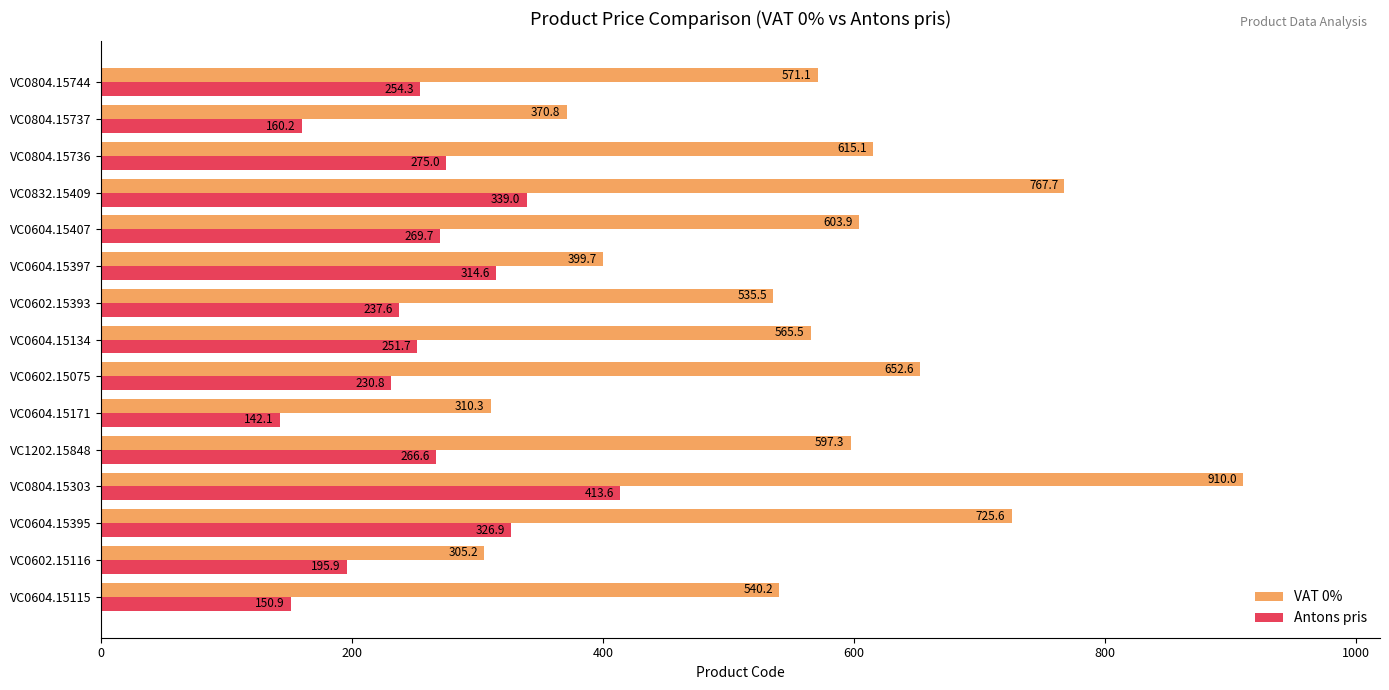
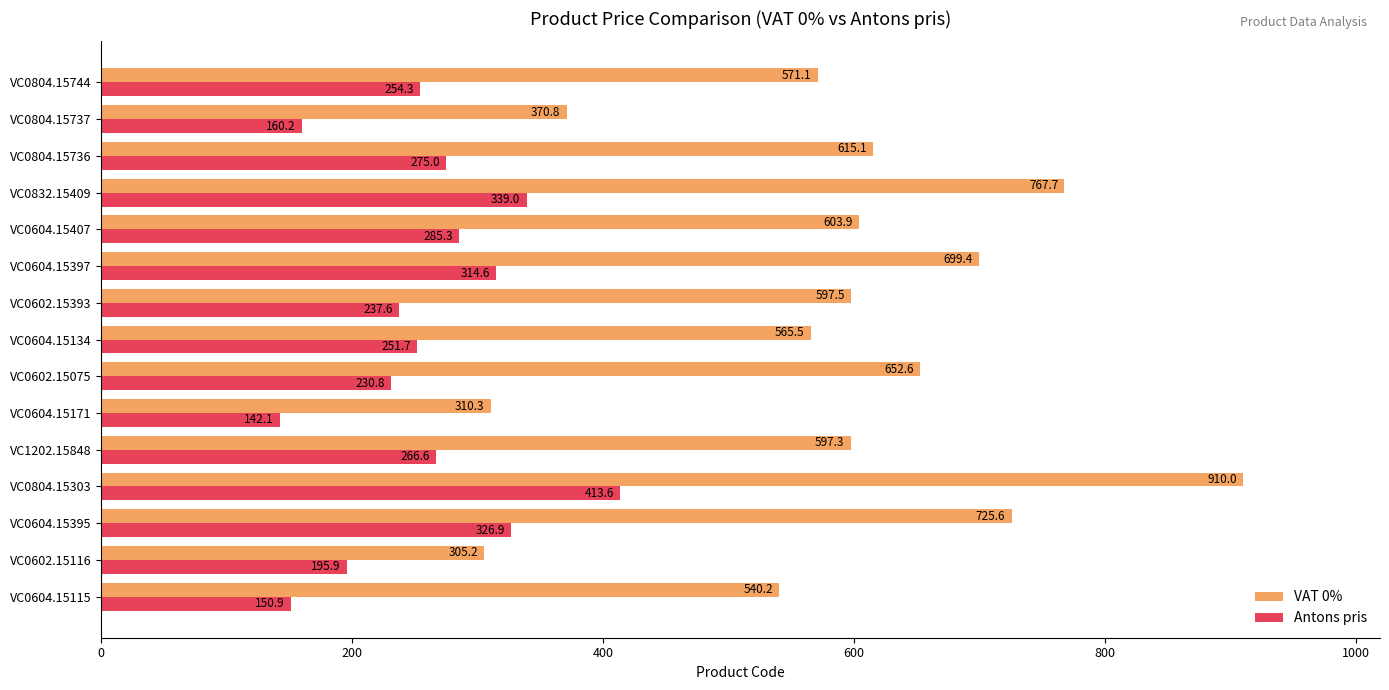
Antons pris, VC0604.15407: 269.7 -> 285.3
VAT 0%, VC0604.15397: 399.7 -> 699.4
VAT 0%, VC0602.15393: 535.5 -> 597.5
